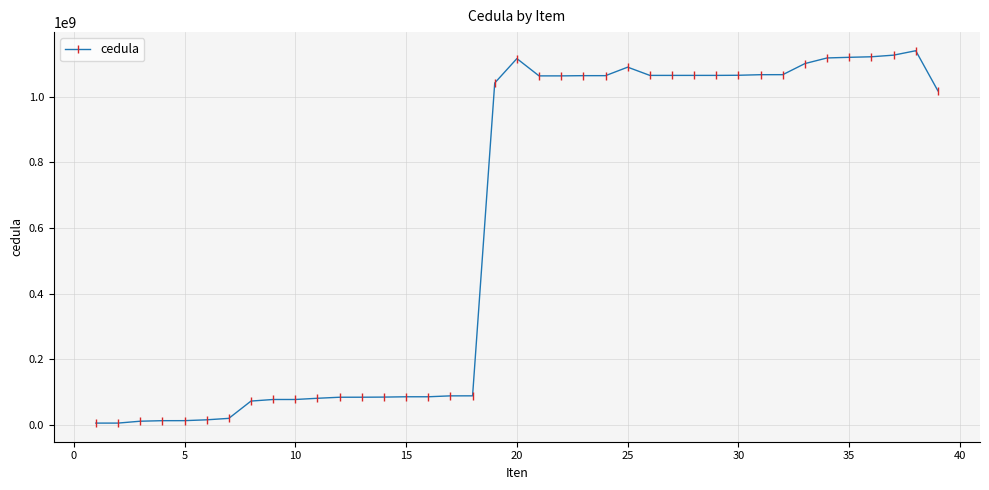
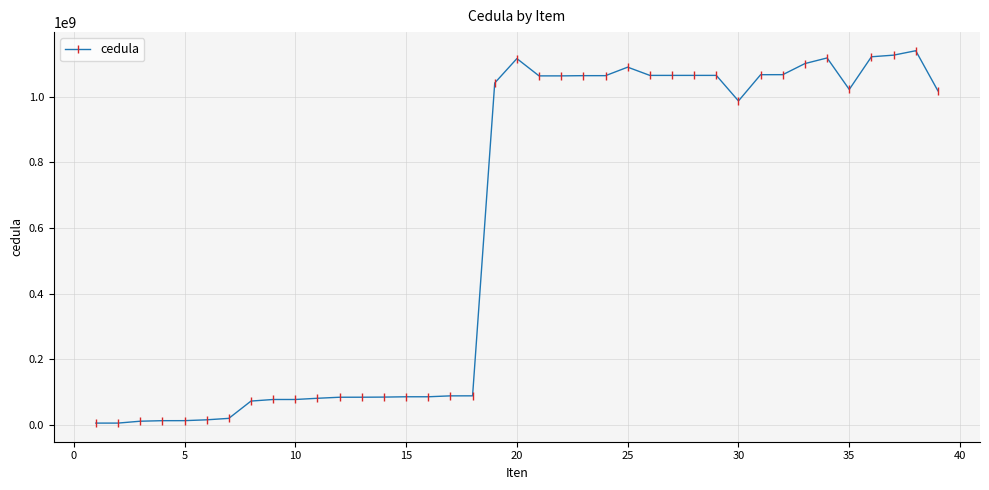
30: 1070000000 -> 990000000
35: 1120000000 -> 1020000000
